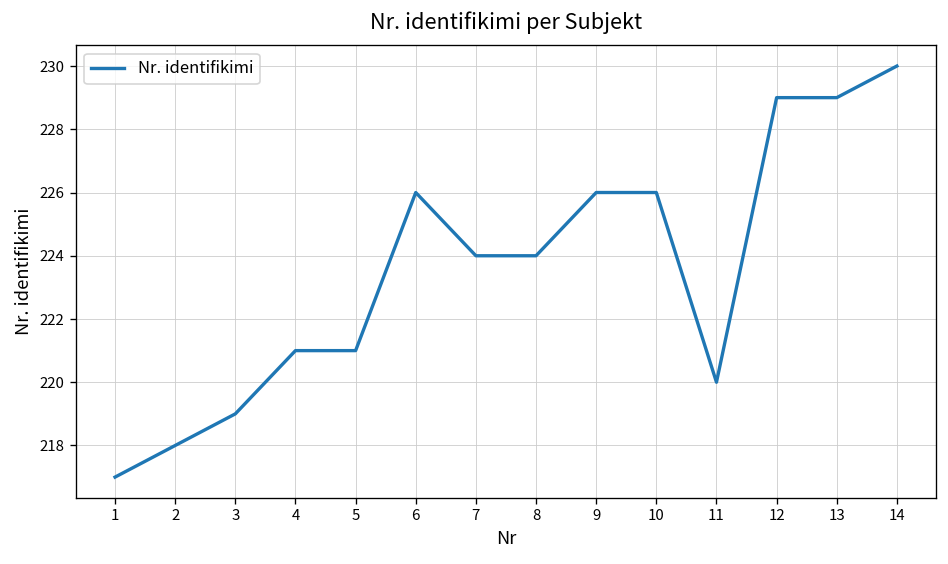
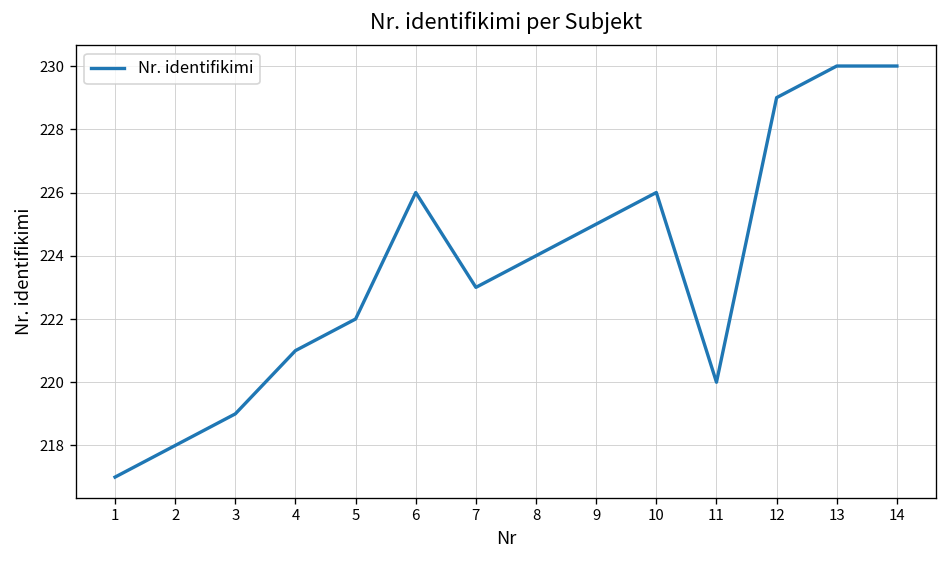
5: 221 -> 222
7: 224 -> 223
9: 226 -> 225
13: 229 -> 230
